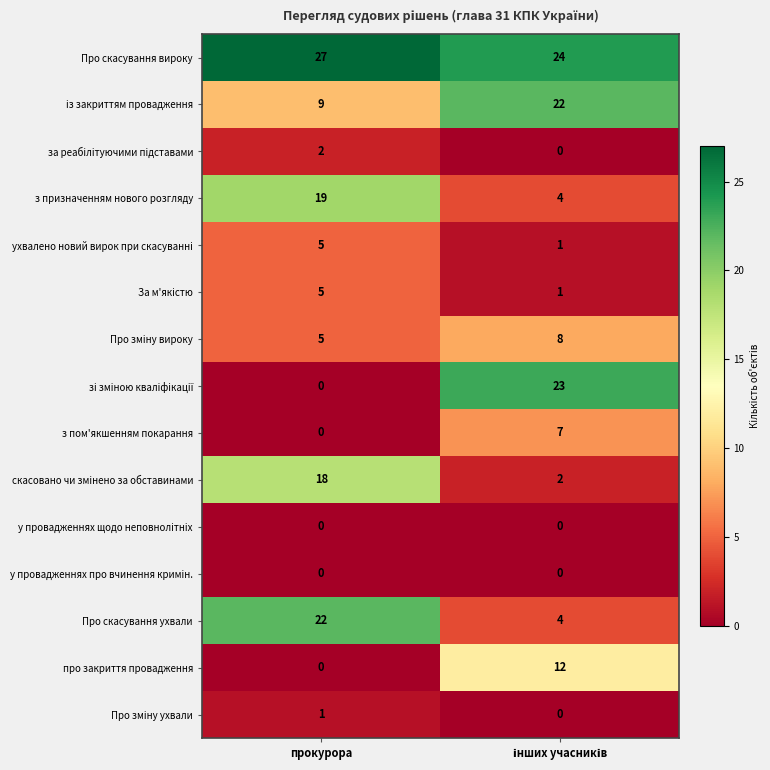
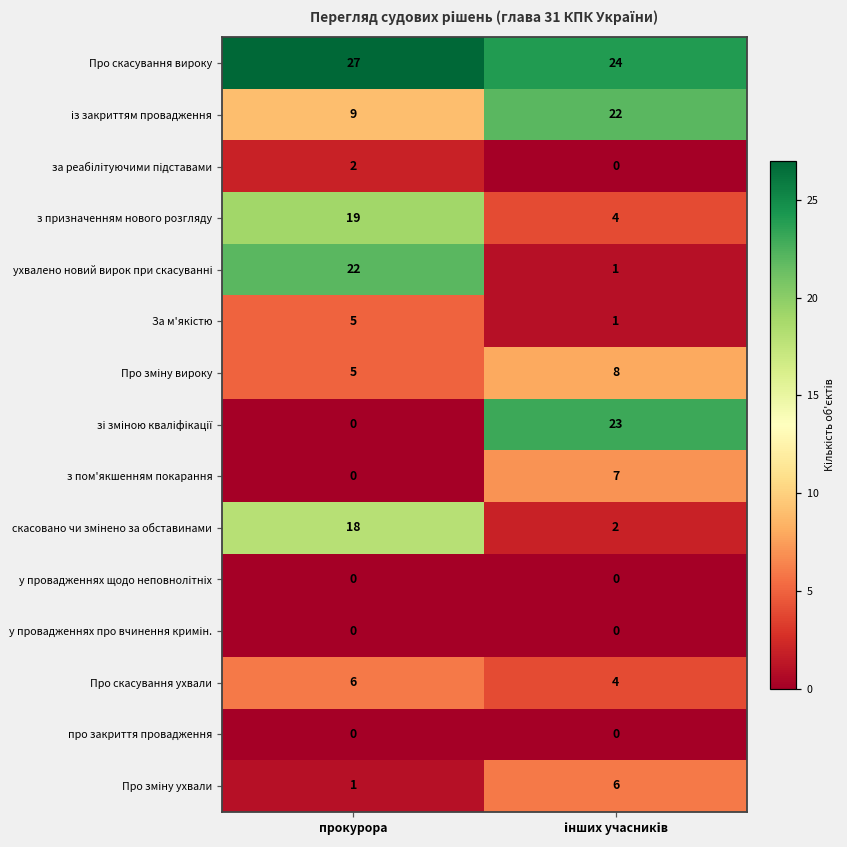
ухвалено новий вирок при скасуванні, прокурора: 5 -> 22
Про скасування ухвали, прокурора: 22 -> 6
про закриття провадження, інших учасників: 12 -> 0
Про зміну ухвали, інших учасників: 0 -> 6
